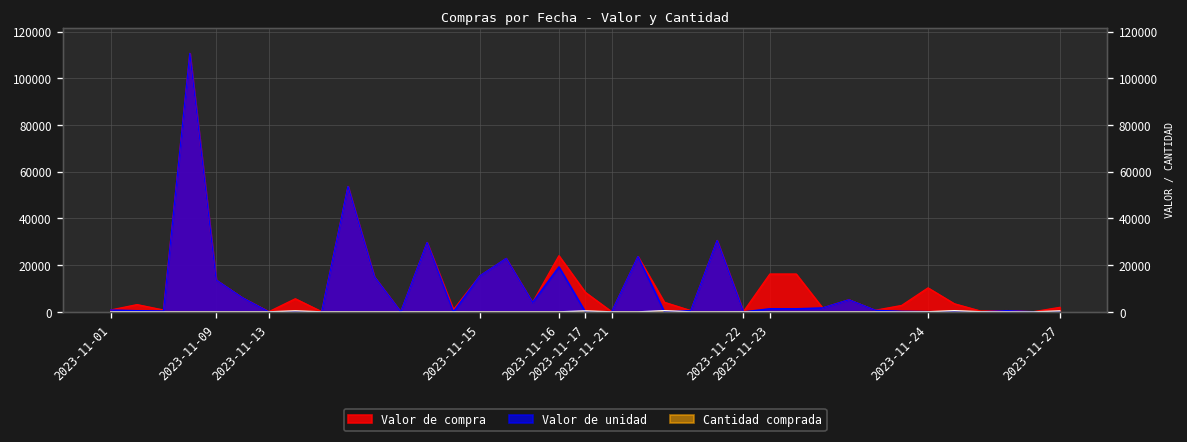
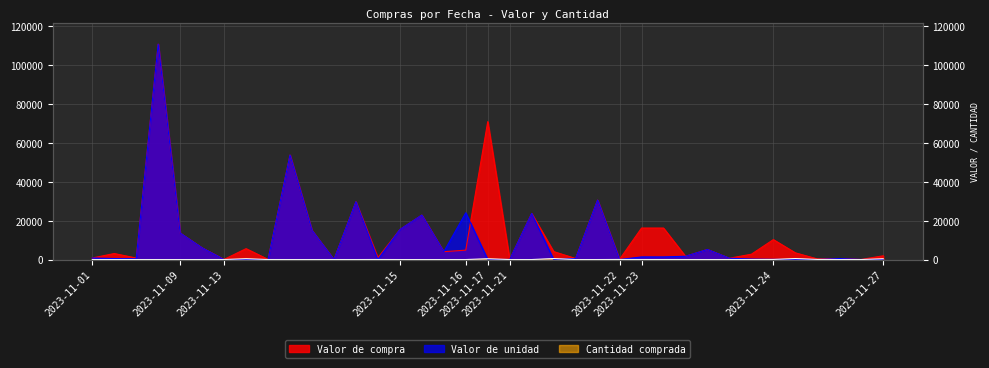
Valor de compra, 2023-11-16: 24000 -> 5000
Valor de unidad, 2023-11-16: 19000 -> 24000
Valor de compra, 2023-11-17: 8000 -> 71000
